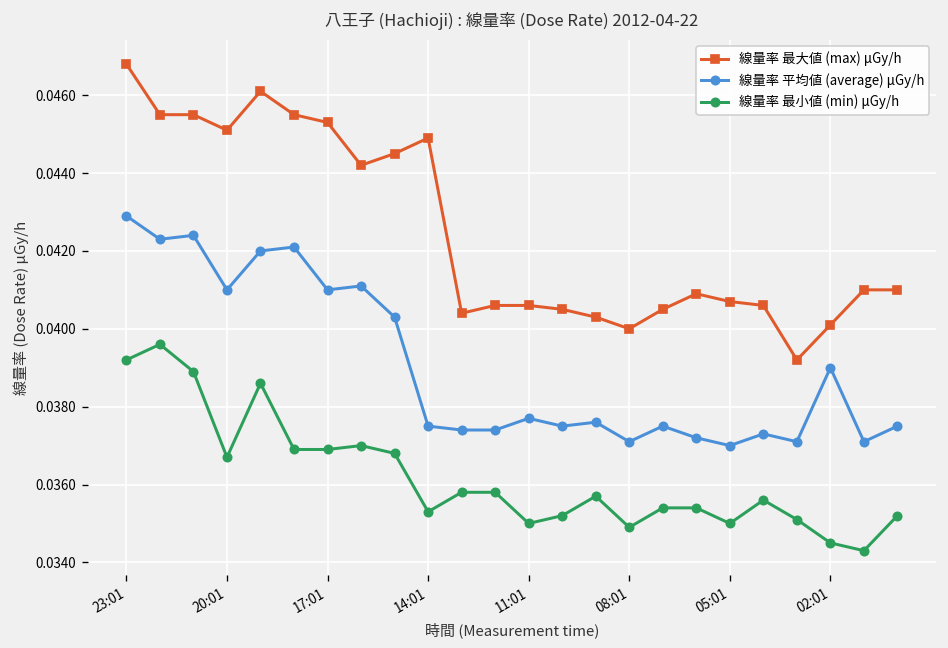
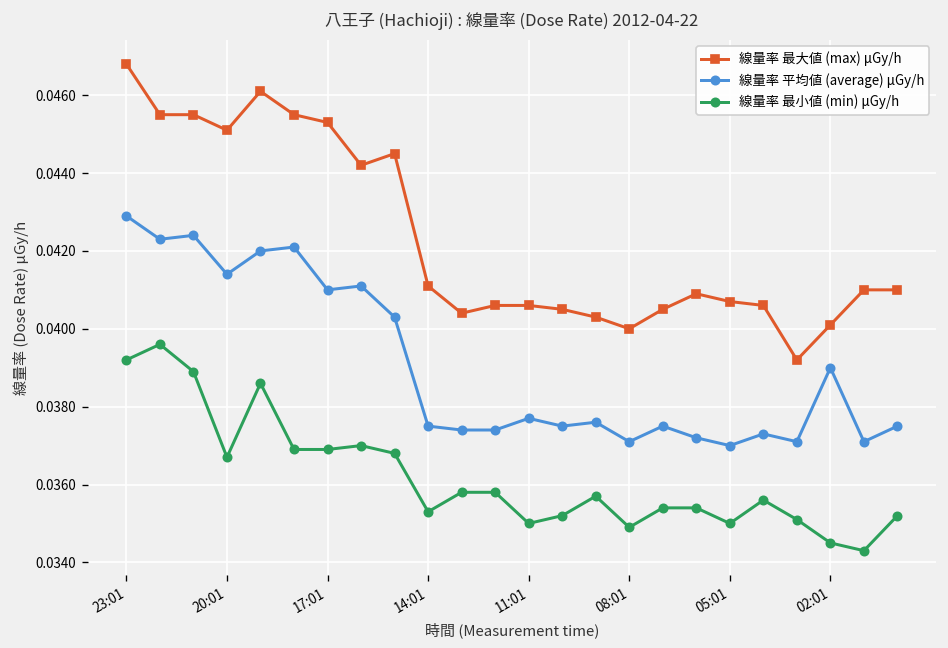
線量率 平均値 (average) μGy/h, 20:01: 0.0410 -> 0.0414
線量率 最大値 (max) μGy/h, 14:01: 0.0449 -> 0.0411
